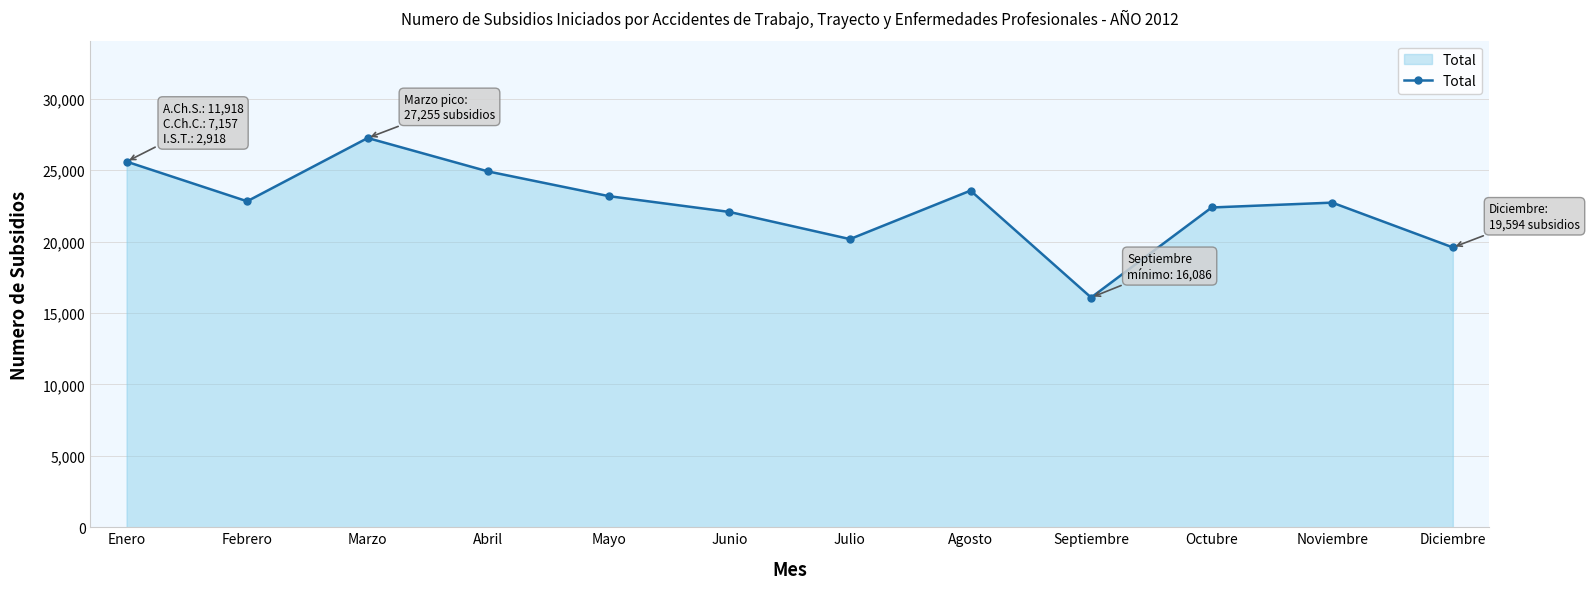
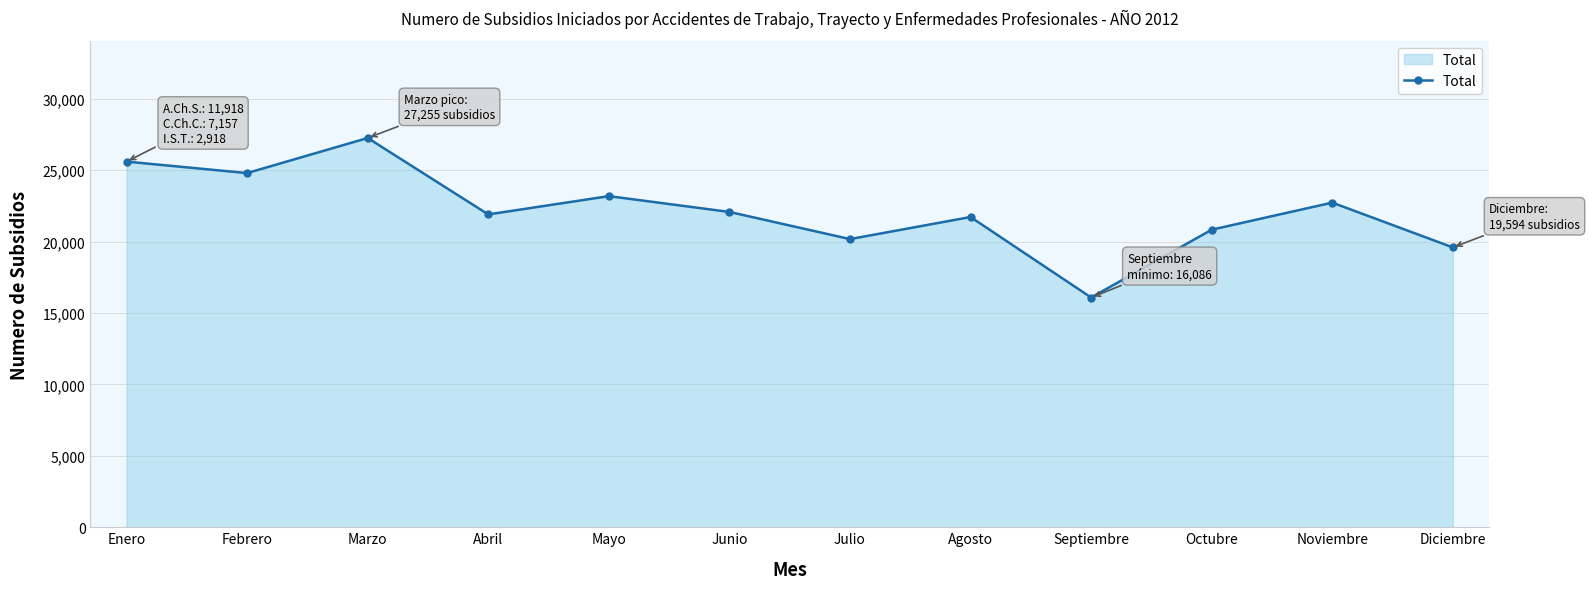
Febrero: 22,800 -> 24,800
Abril: 24,900 -> 21,900
Agosto: 23,600 -> 21,700
Octubre: 22,400 -> 20,800
